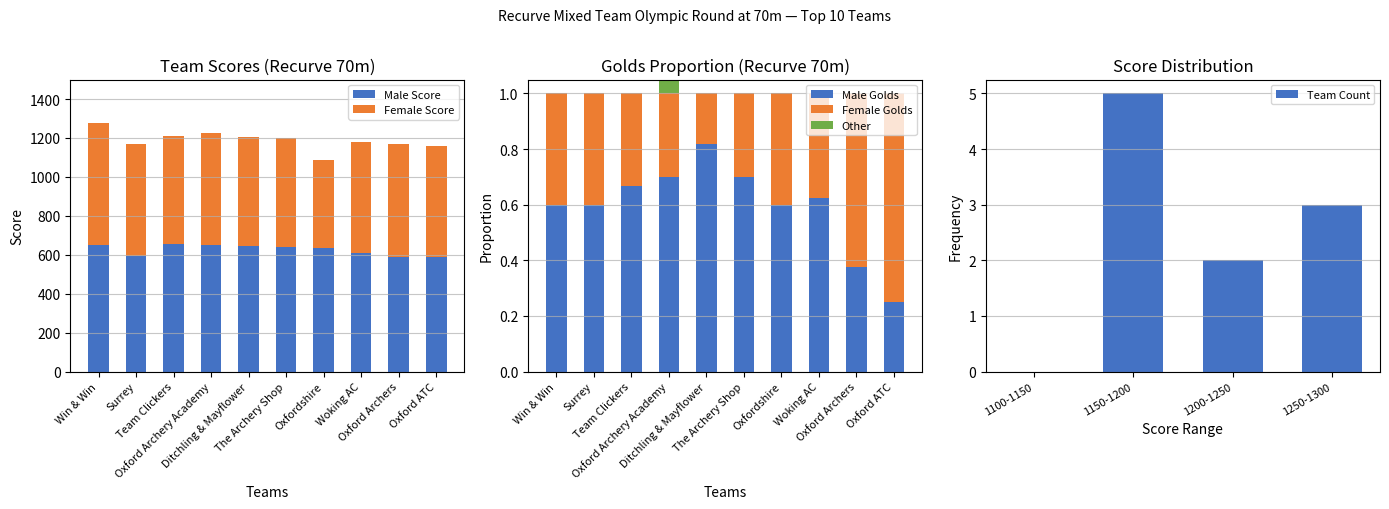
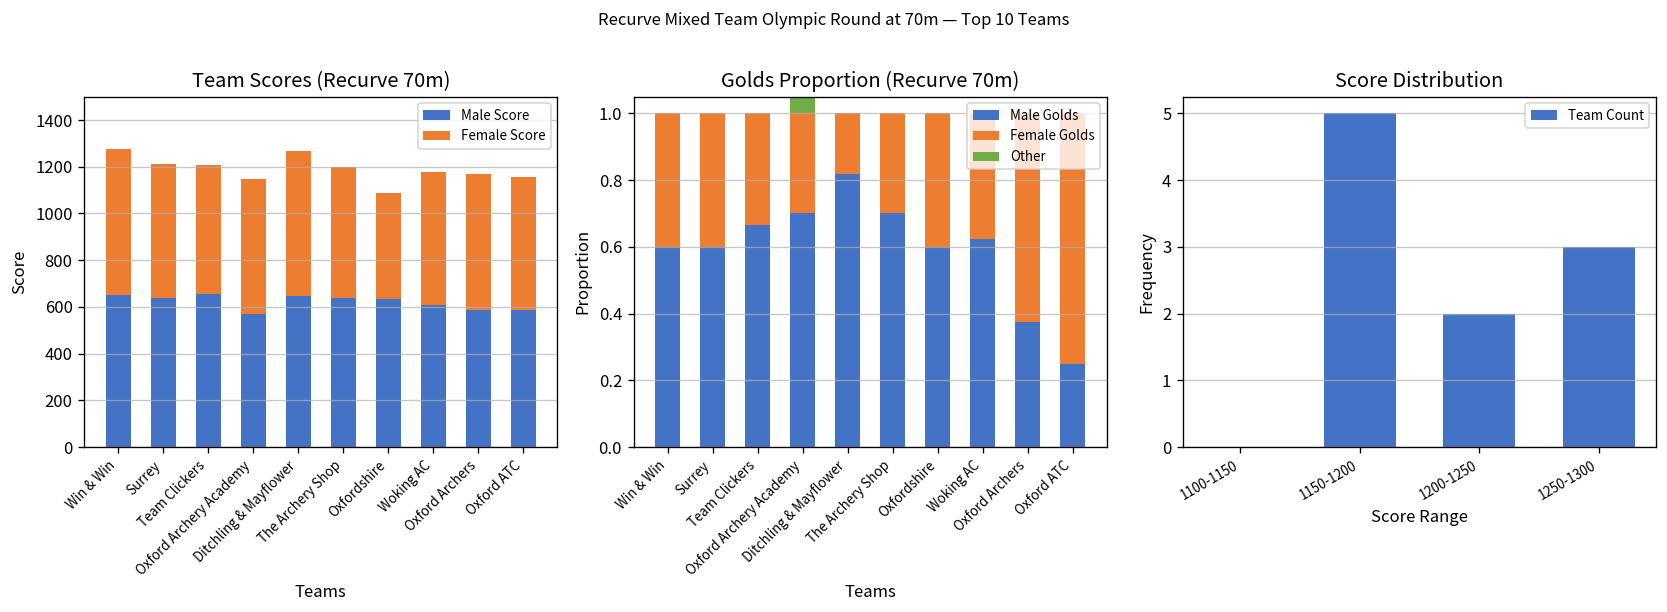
Team Scores (Recurve 70m), Male Score, Surrey: 590 -> 640
Team Scores (Recurve 70m), Male Score, Oxford Archery Academy: 650 -> 570
Team Scores (Recurve 70m), Female Score, Ditchling & Mayflower: 560 -> 620
